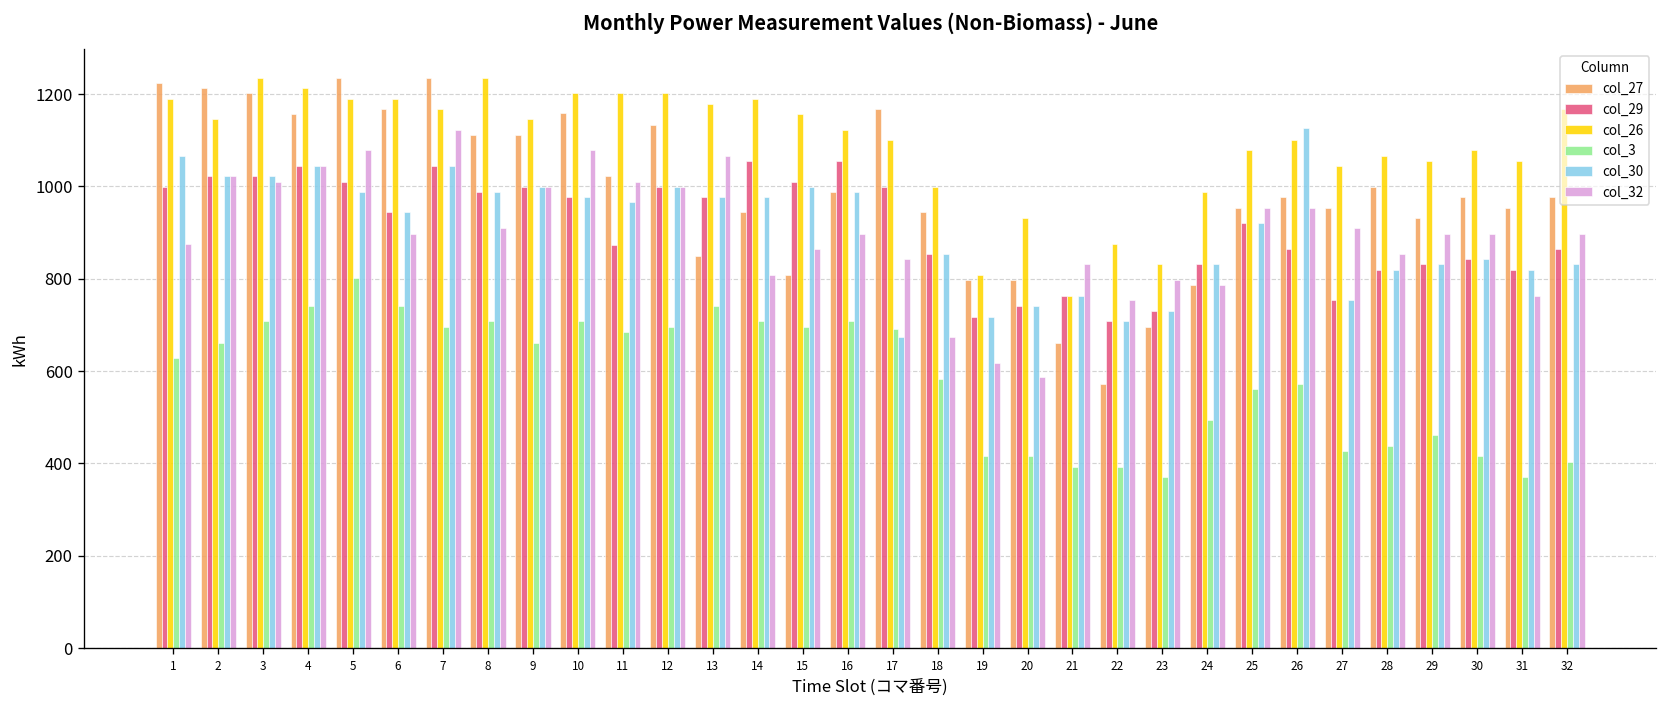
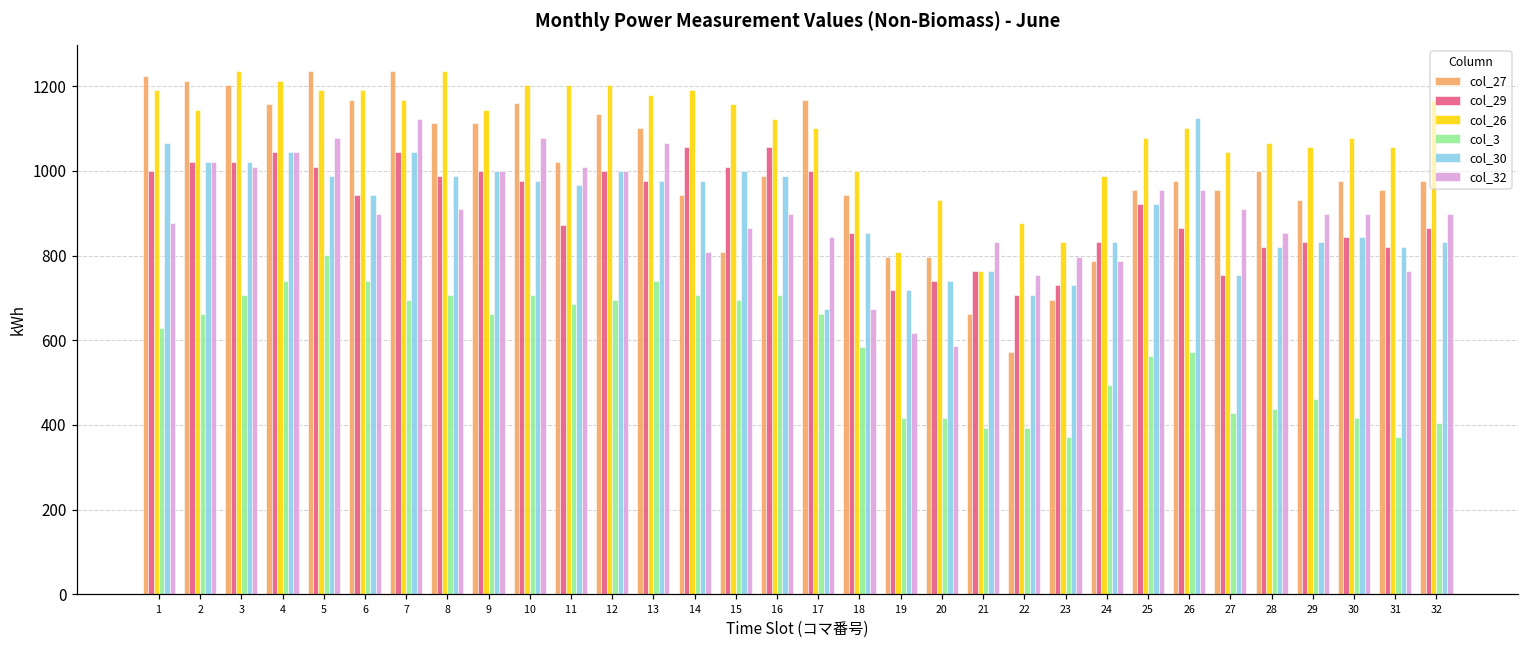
col_27, 13: 850 -> 1100
col_3, 17: 690 -> 660
